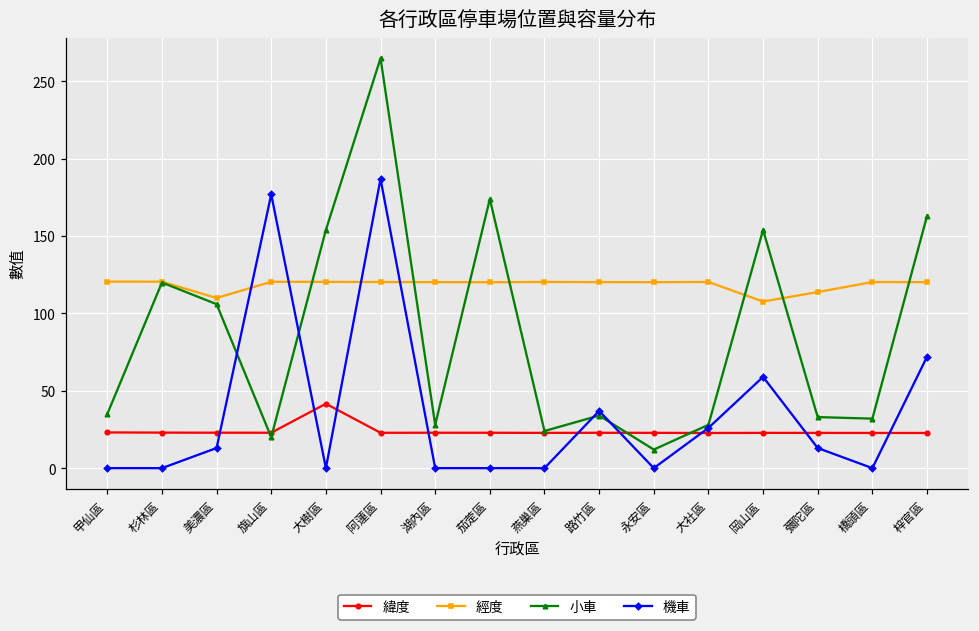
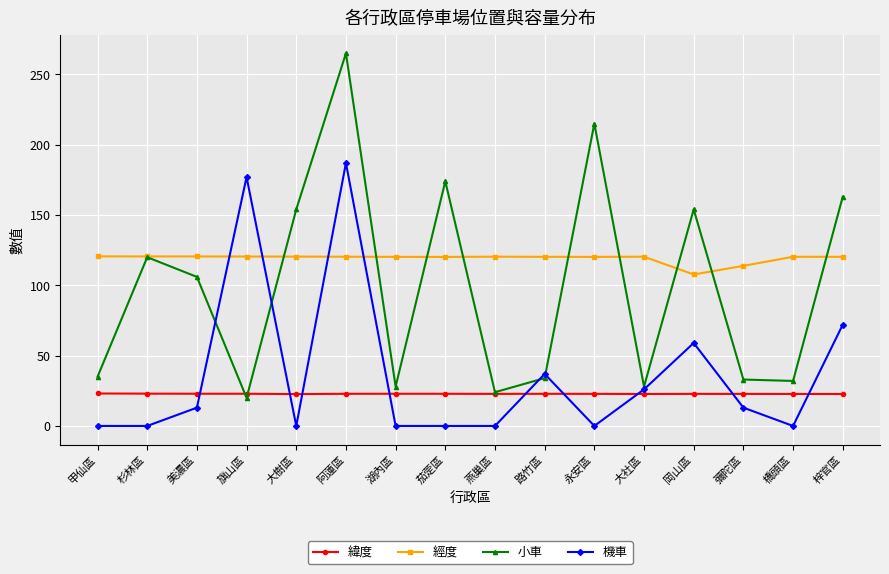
經度, 美濃區: 110 -> 121
緯度, 大樹區: 42 -> 23
小車, 永安區: 12 -> 215
